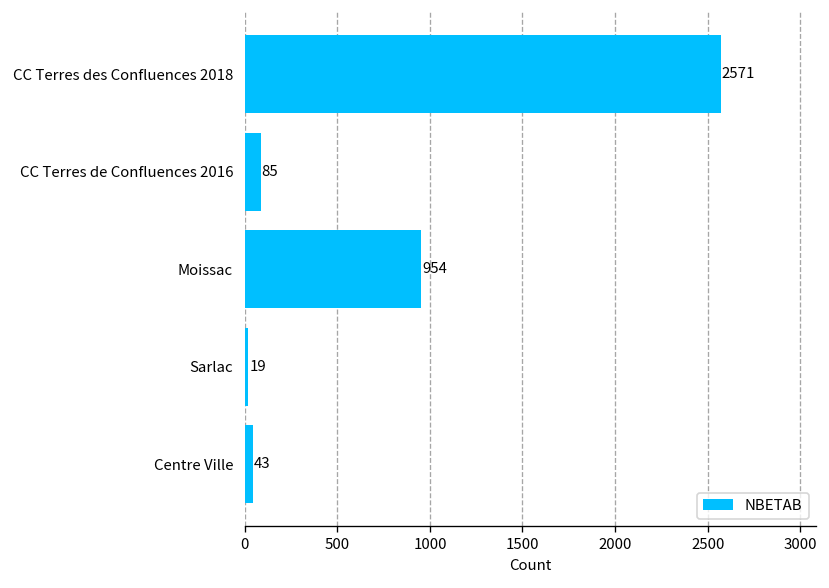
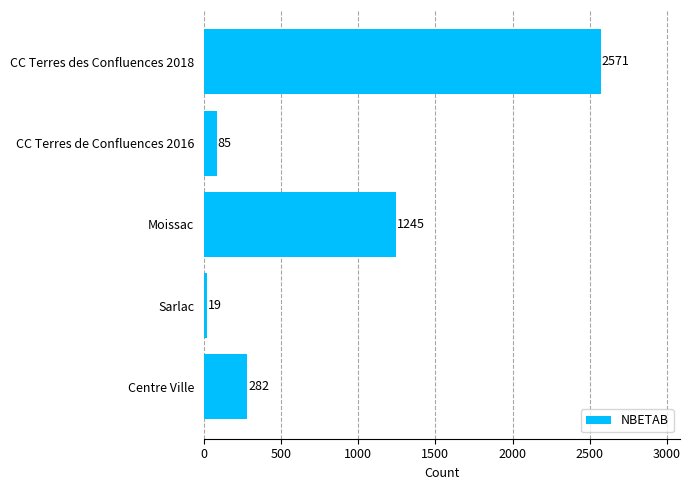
Moissac: 954 -> 1245
Centre Ville: 43 -> 282
